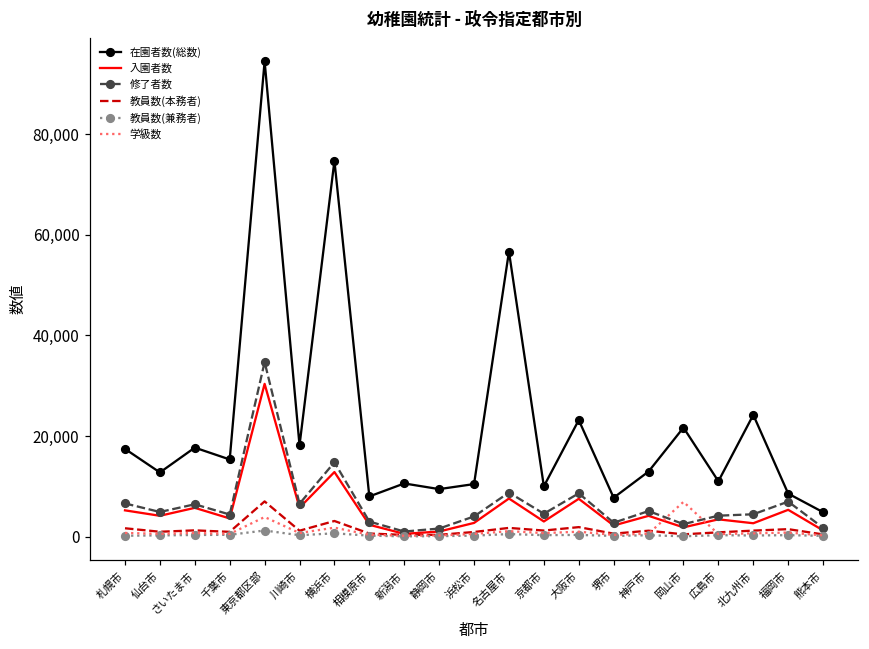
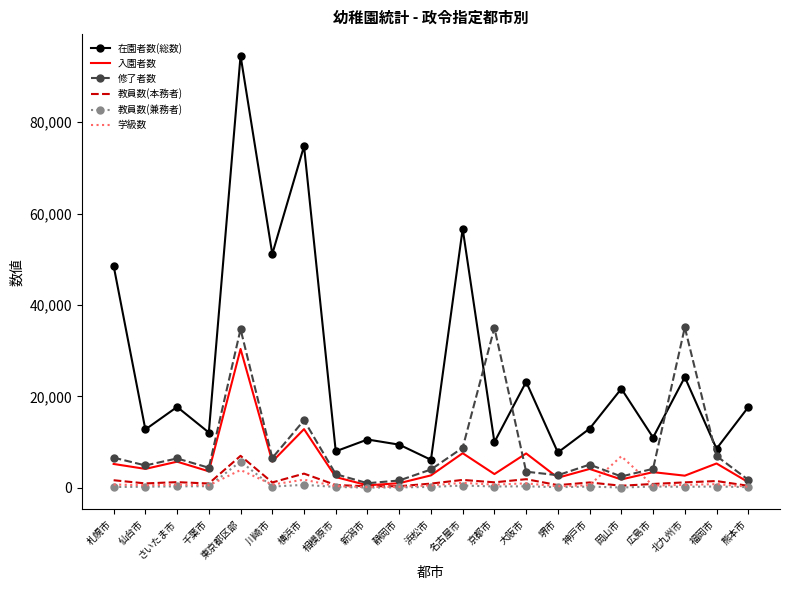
在園者数(総数), 札幌市: 17,000 -> 49,000
在園者数(総数), 千葉市: 15,000 -> 12,000
教員数(兼務者), 東京都区部: 1,000 -> 6,000
在園者数(総数), 川崎市: 18,000 -> 51,000
在園者数(総数), 浜松市: 10,000 -> 6,000
修了者数, 京都市: 5,000 -> 35,000
修了者数, 大阪市: 9,000 -> 4,000
修了者数, 北九州市: 4,000 -> 35,000
在園者数(総数), 熊本市: 5,000 -> 18,000
